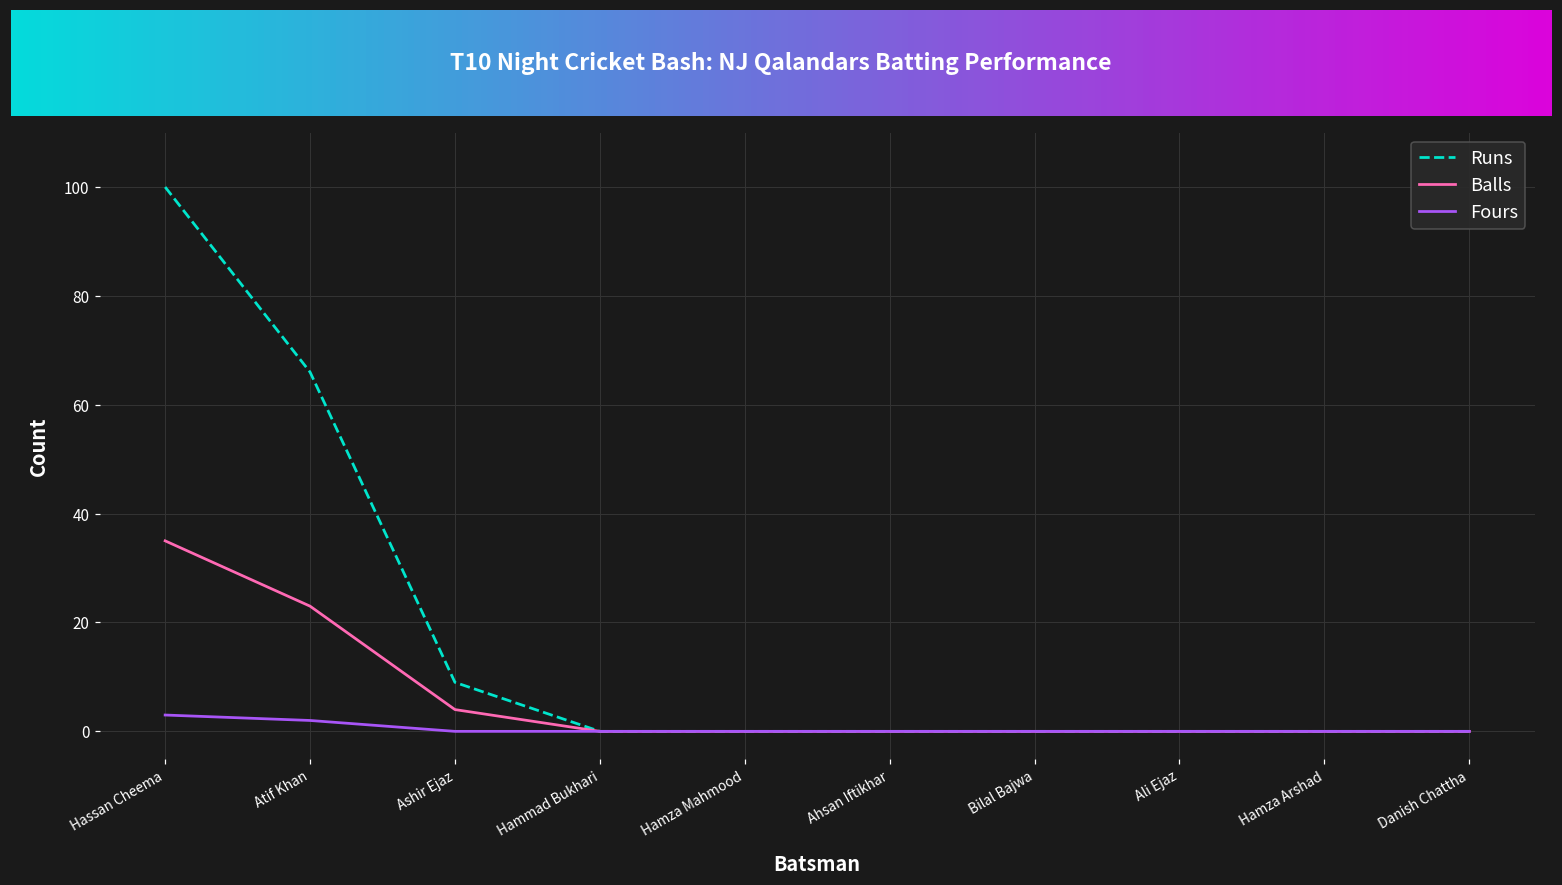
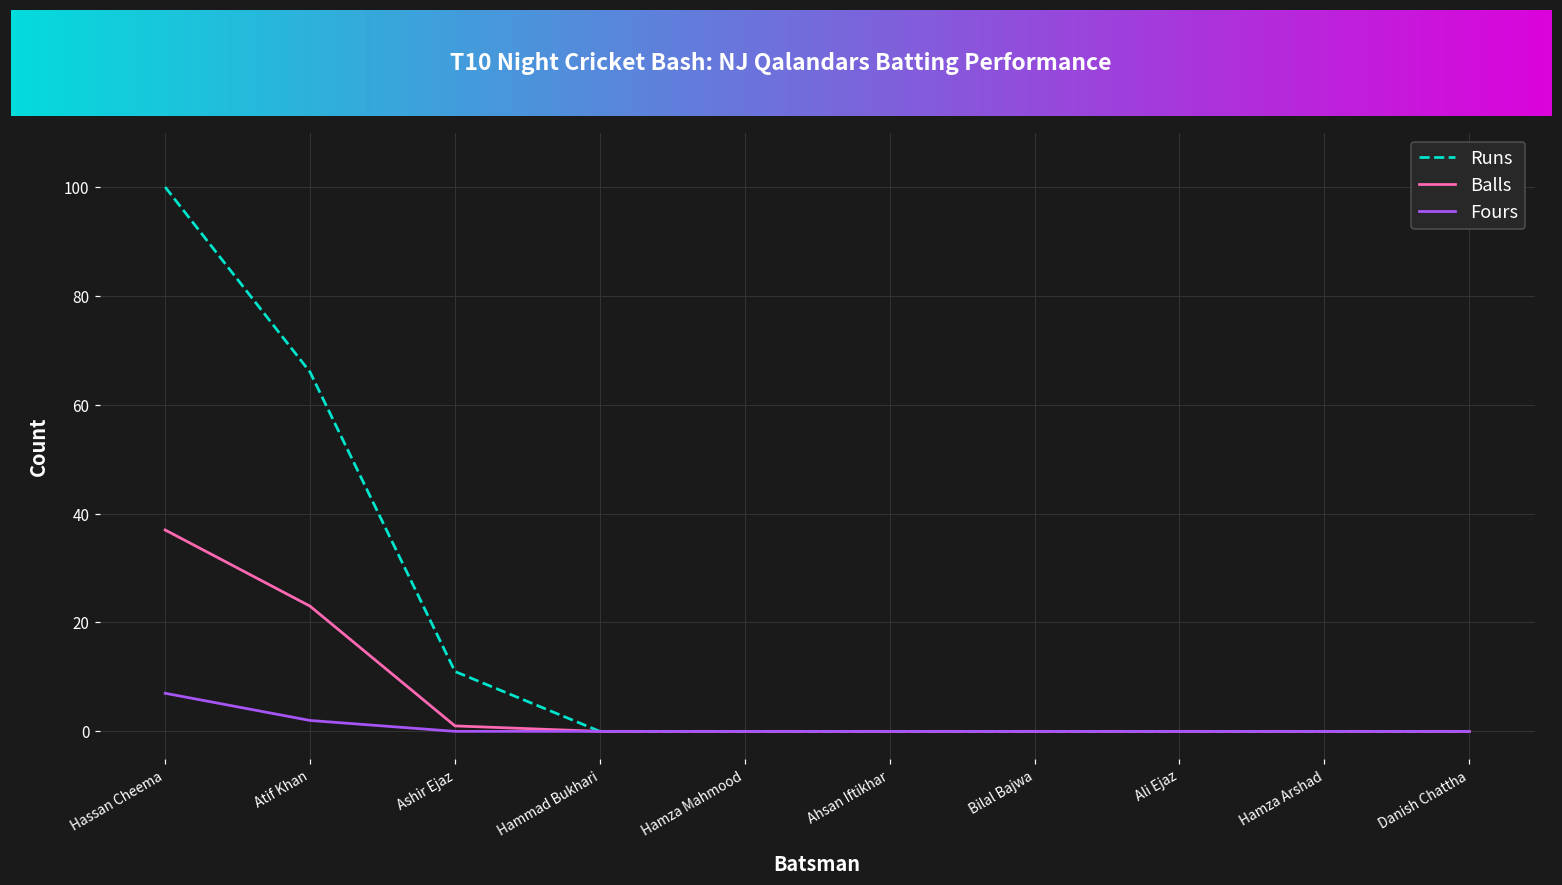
Balls, Hassan Cheema: 35 -> 37
Fours, Hassan Cheema: 3 -> 7
Runs, Ashir Ejaz: 9 -> 11
Balls, Ashir Ejaz: 4 -> 1
